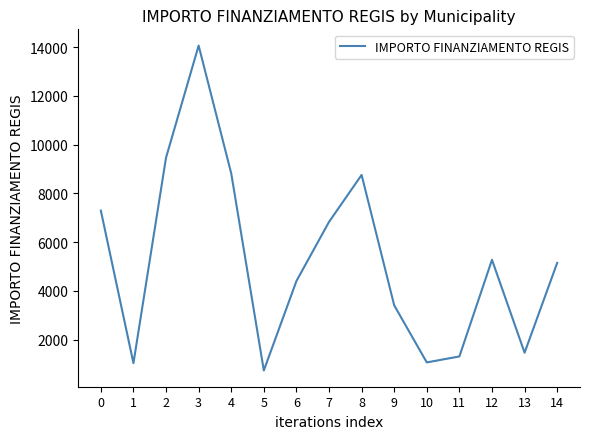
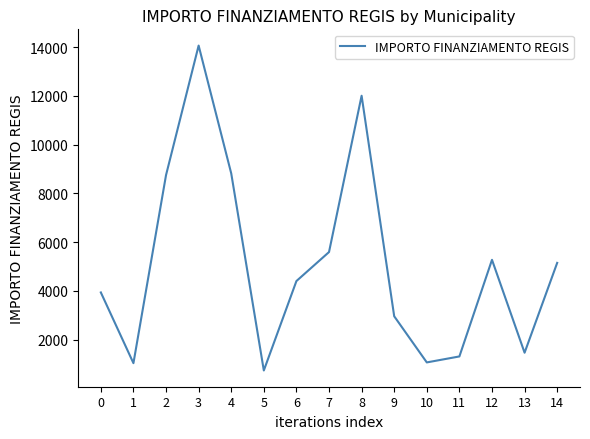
0: 7300 -> 3900
2: 9500 -> 8700
7: 6800 -> 5600
8: 8800 -> 12000
9: 3400 -> 3000
